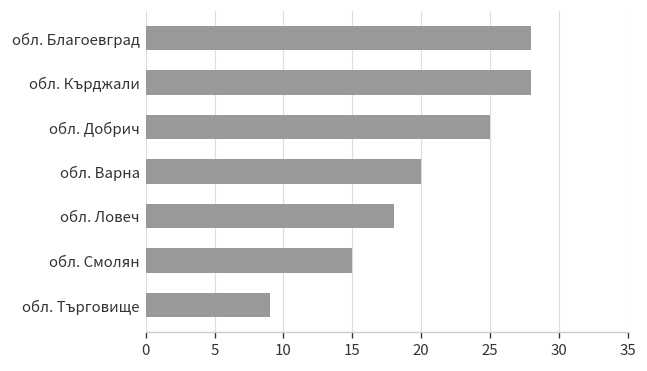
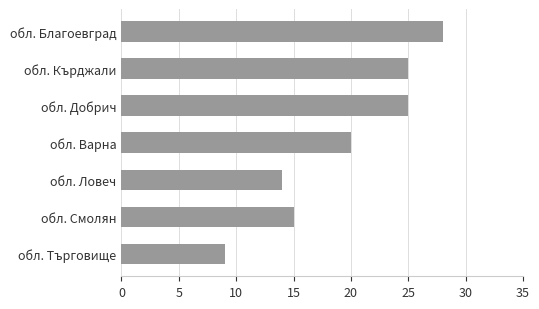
обл. Кърджали: 28 -> 25
обл. Ловеч: 18 -> 14
